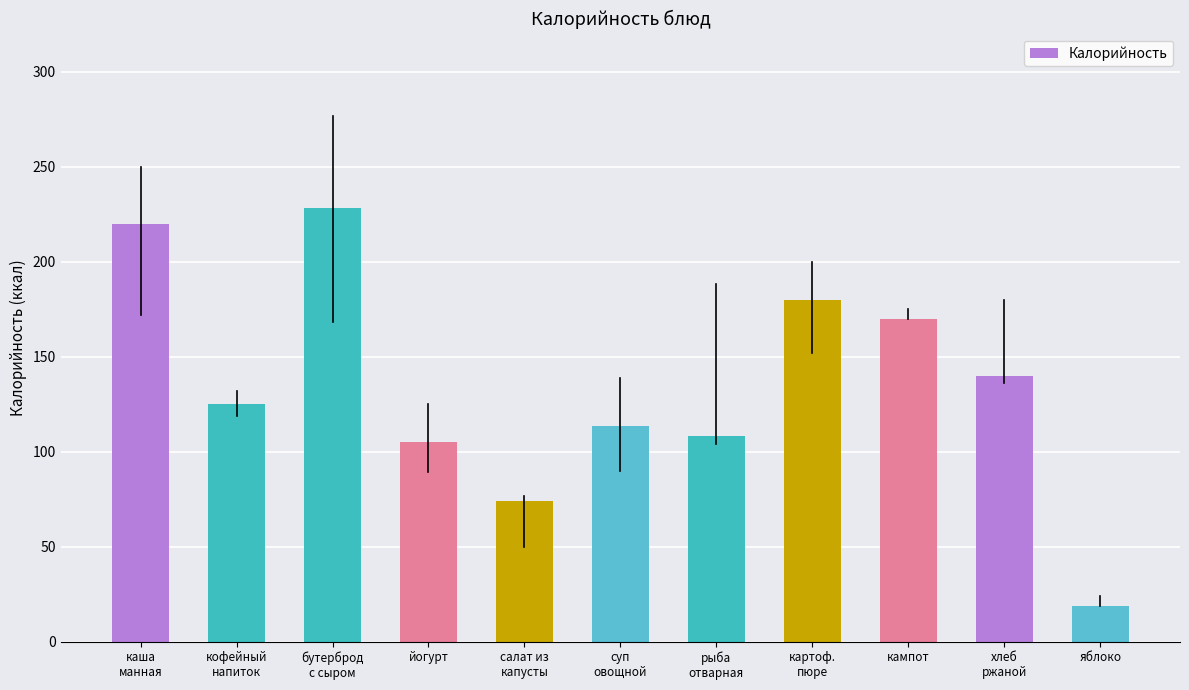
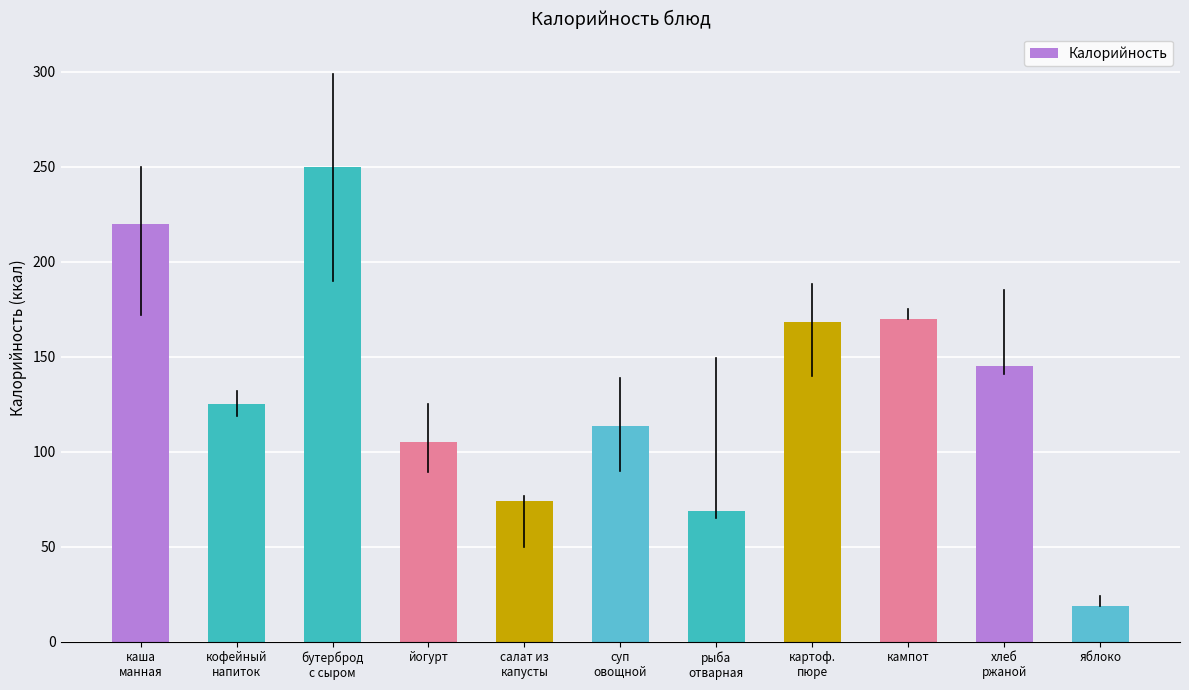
Калорийность, бутерброд с сыром: 228 -> 250
Калорийность, рыба отварная: 108 -> 69
Калорийность, картоф. пюре: 180 -> 168
Калорийность, хлеб ржаной: 140 -> 145
